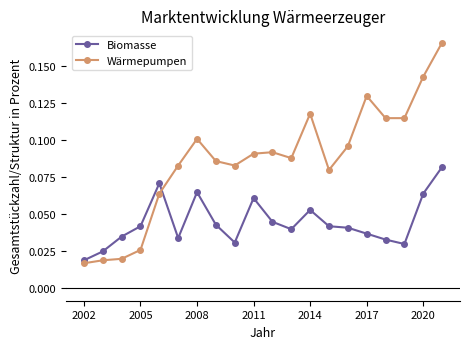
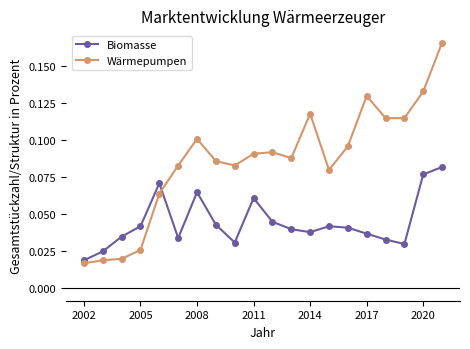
Biomasse, 2014: 0.053 -> 0.038
Biomasse, 2020: 0.064 -> 0.077
Wärmepumpen, 2020: 0.143 -> 0.133
